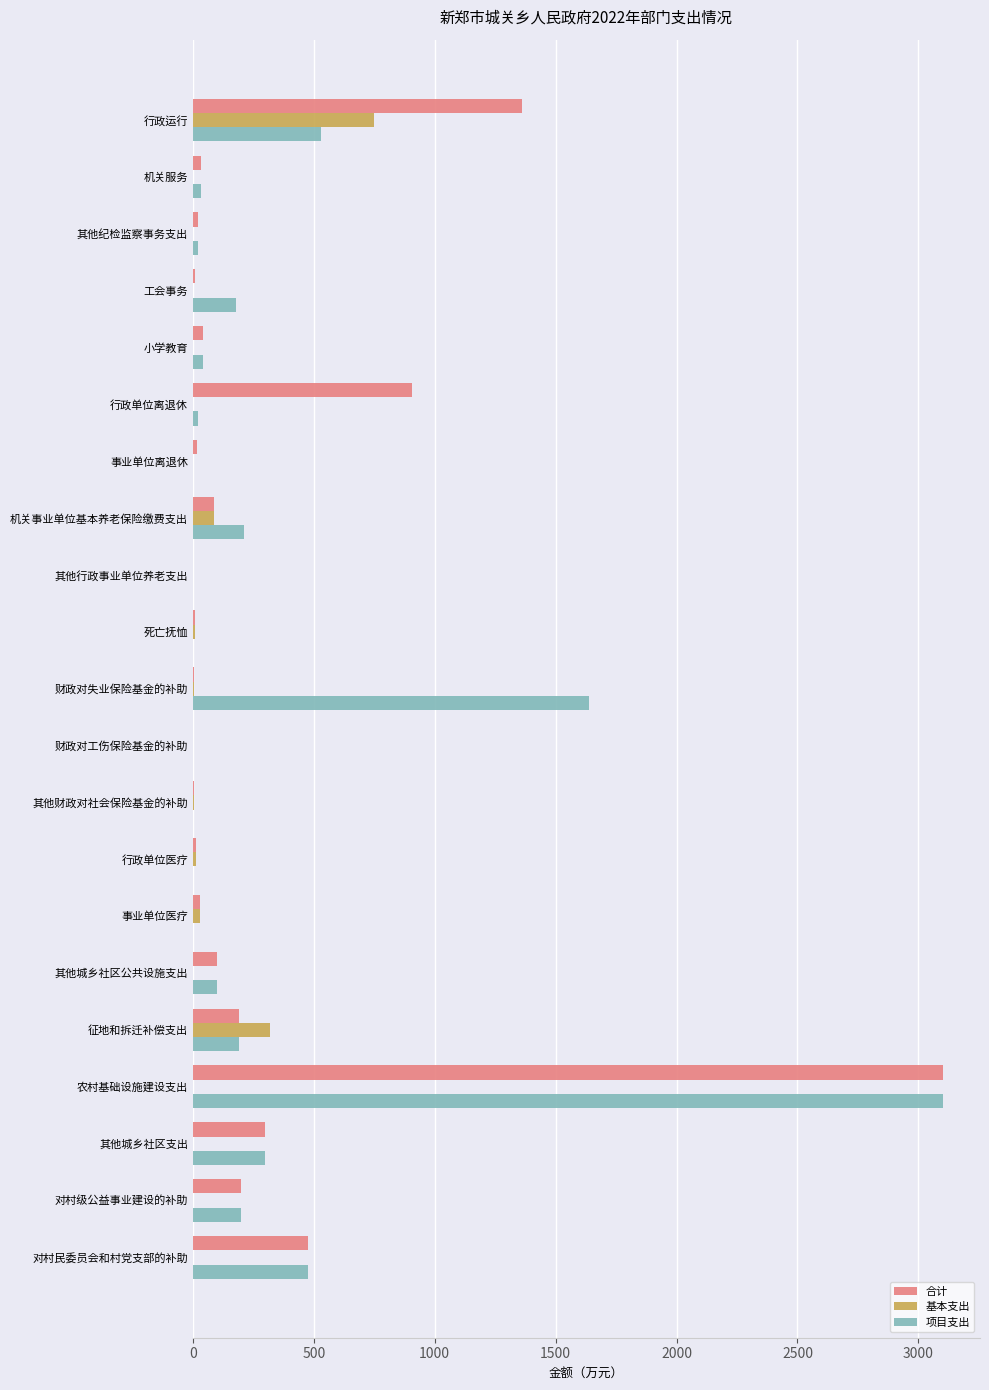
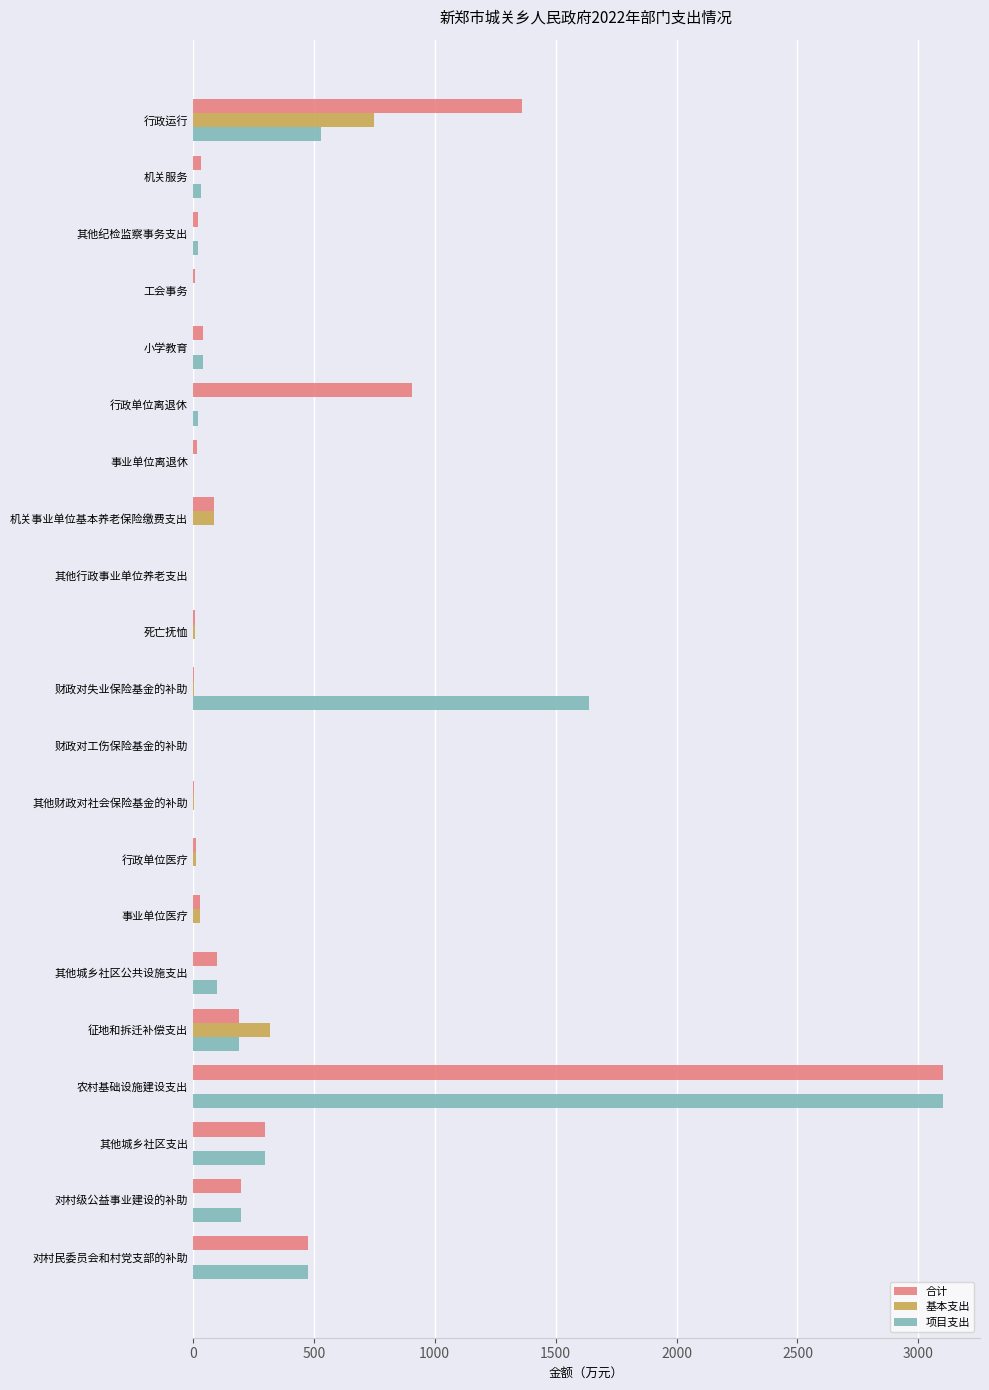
项目支出, 工会事务: 180 -> 0
项目支出, 机关事业单位基本养老保险缴费支出: 210 -> 0
